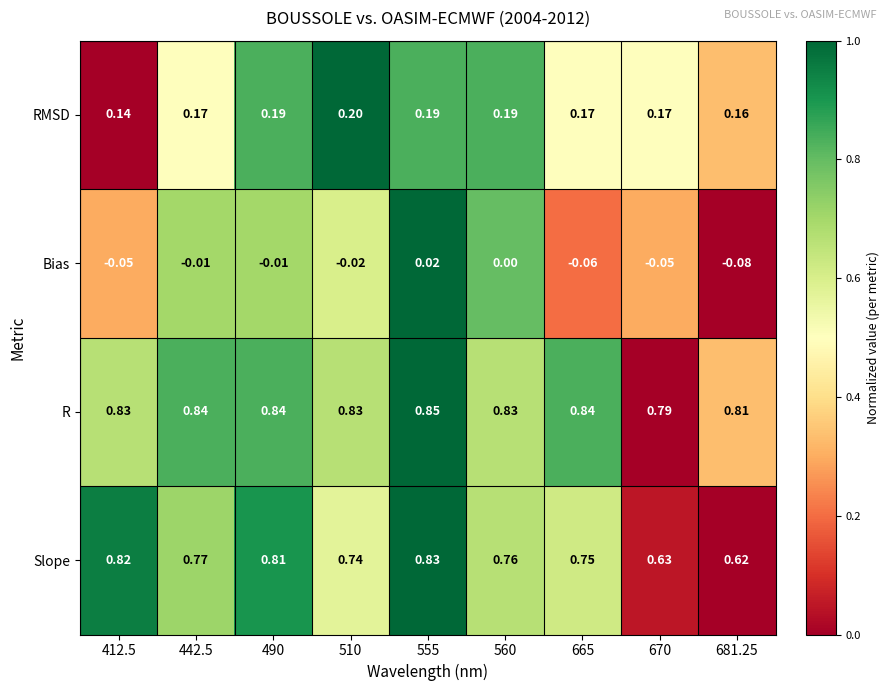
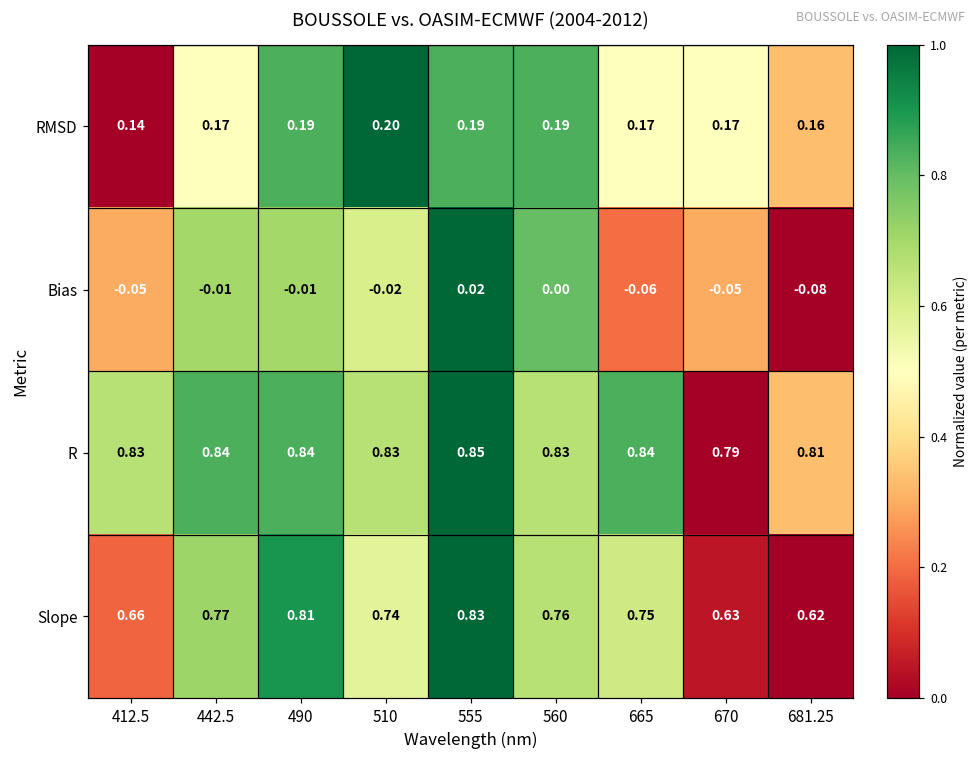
Slope, 412.5: 0.82 -> 0.66
